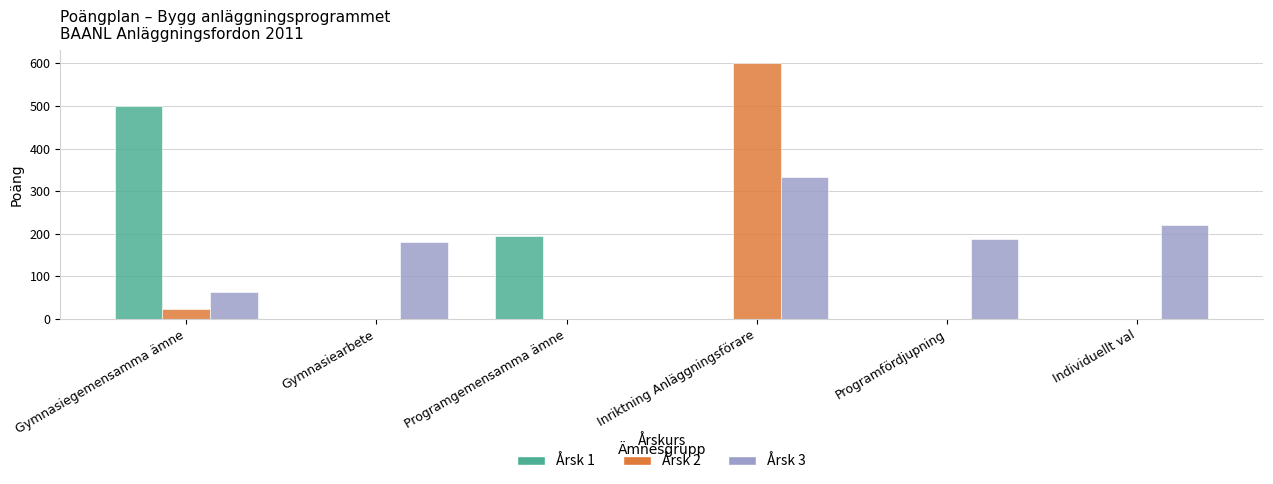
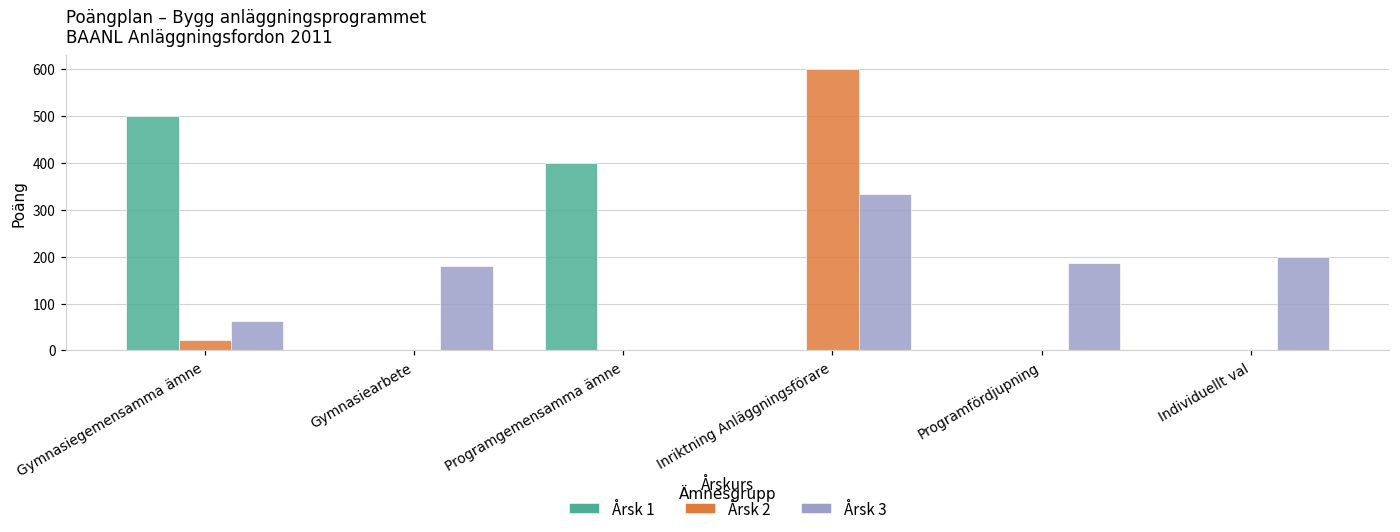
Årsk 1, Programgemensamma ämne: 200 -> 400
Årsk 3, Individuellt val: 220 -> 200
